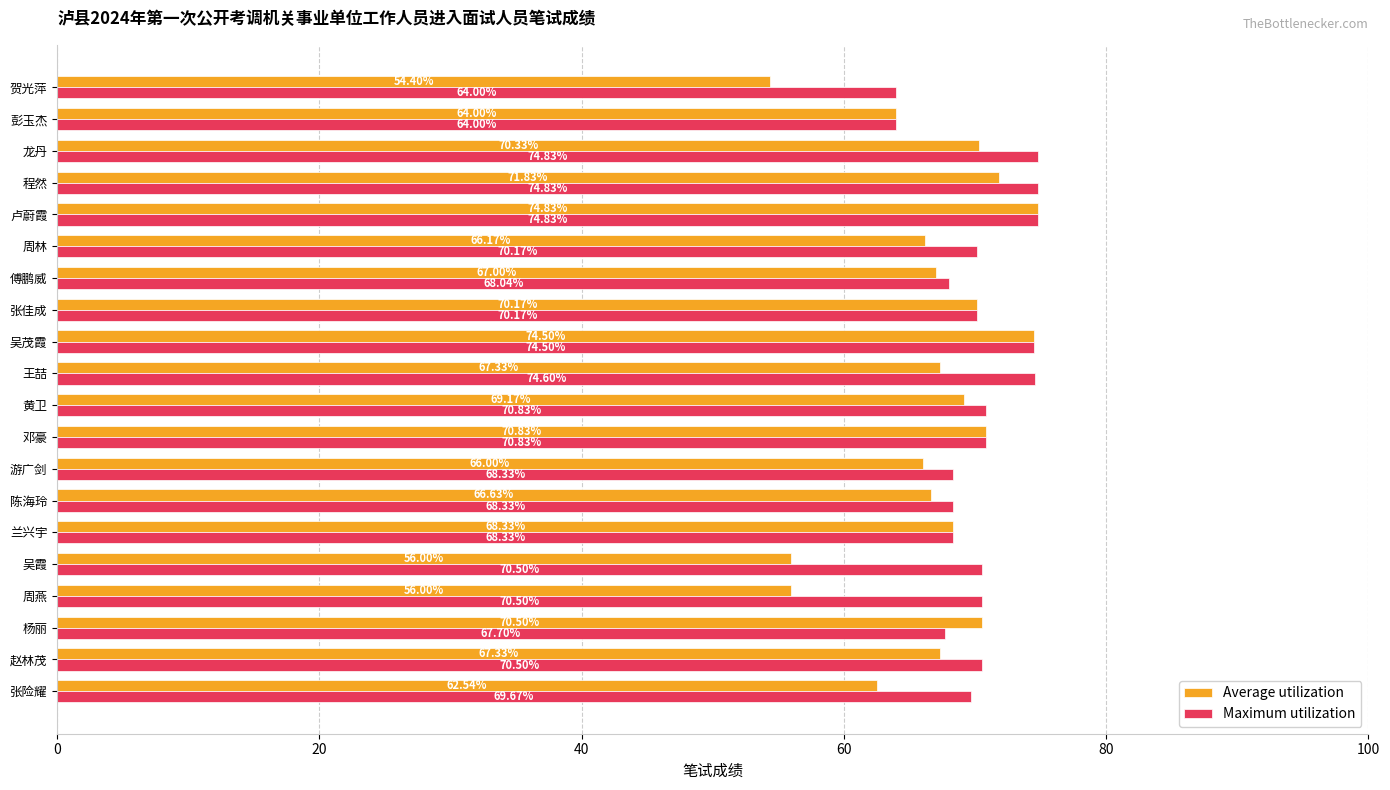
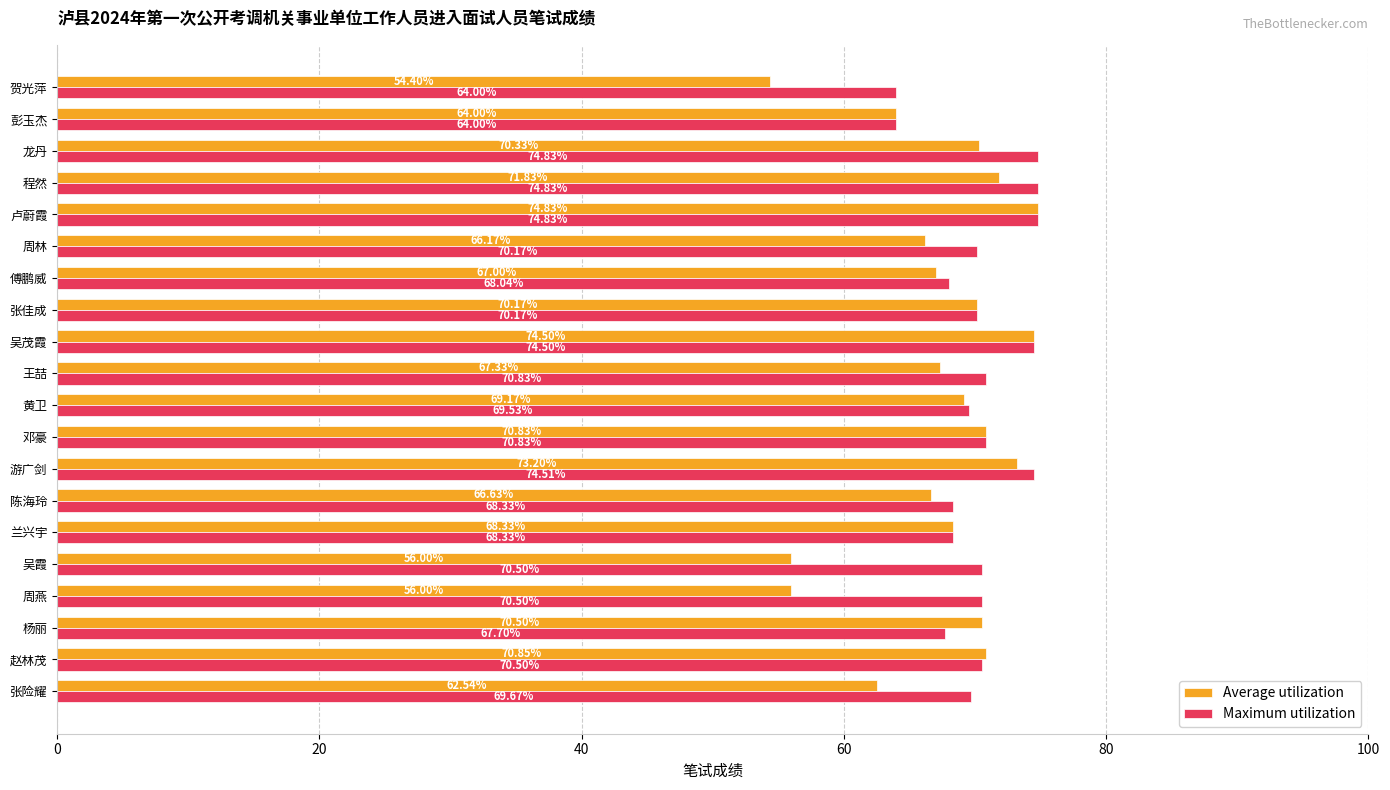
Maximum utilization, 王喆: 74.60% -> 70.83%
Maximum utilization, 黄卫: 70.83% -> 69.53%
Average utilization, 游广剑: 66.00% -> 73.20%
Maximum utilization, 游广剑: 68.33% -> 74.51%
Average utilization, 赵林茂: 67.33% -> 70.85%
